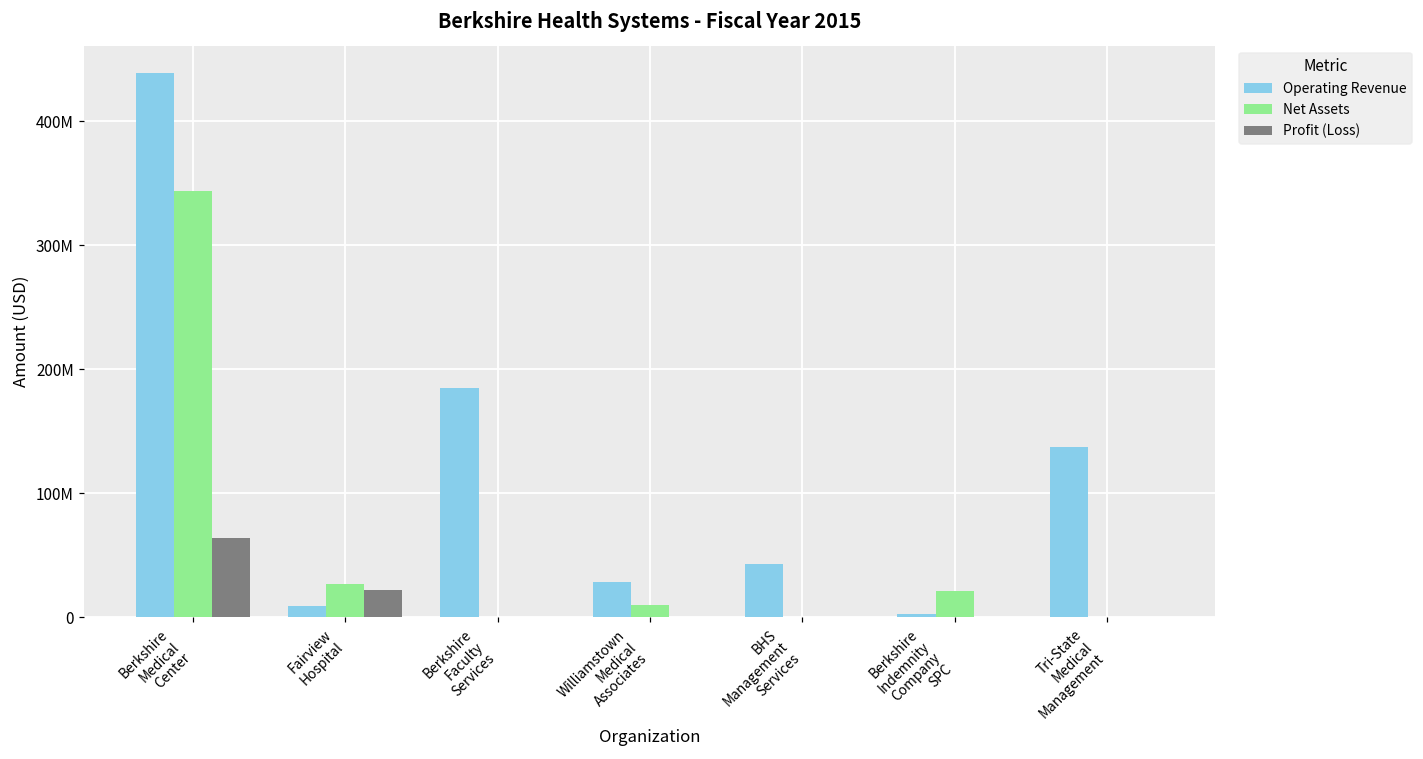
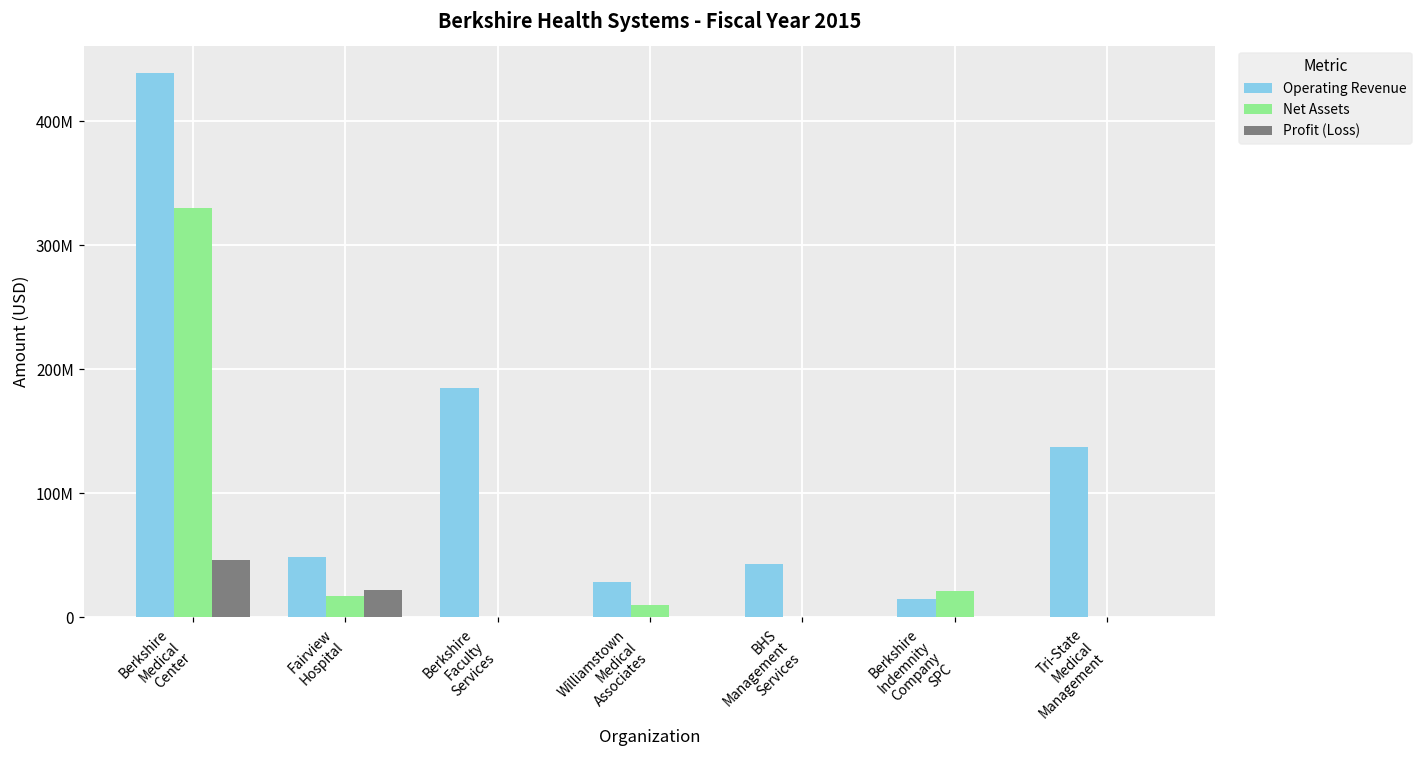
Net Assets, Berkshire Medical Center: 344000000 -> 330000000
Profit (Loss), Berkshire Medical Center: 64000000 -> 46000000
Operating Revenue, Fairview Hospital: 9000000 -> 49000000
Net Assets, Fairview Hospital: 27000000 -> 17000000
Operating Revenue, Berkshire Indemnity Company SPC: 3000000 -> 15000000
